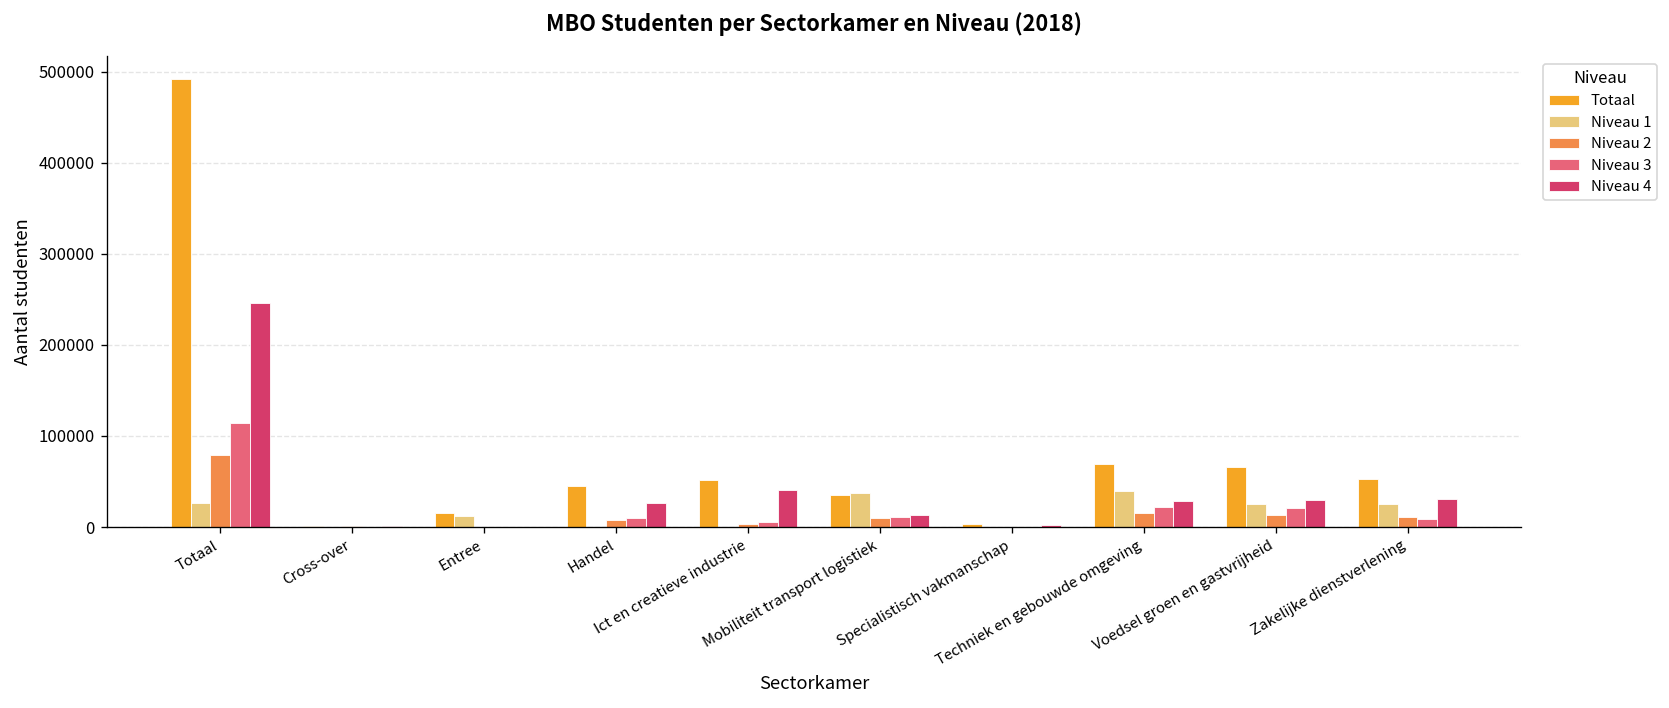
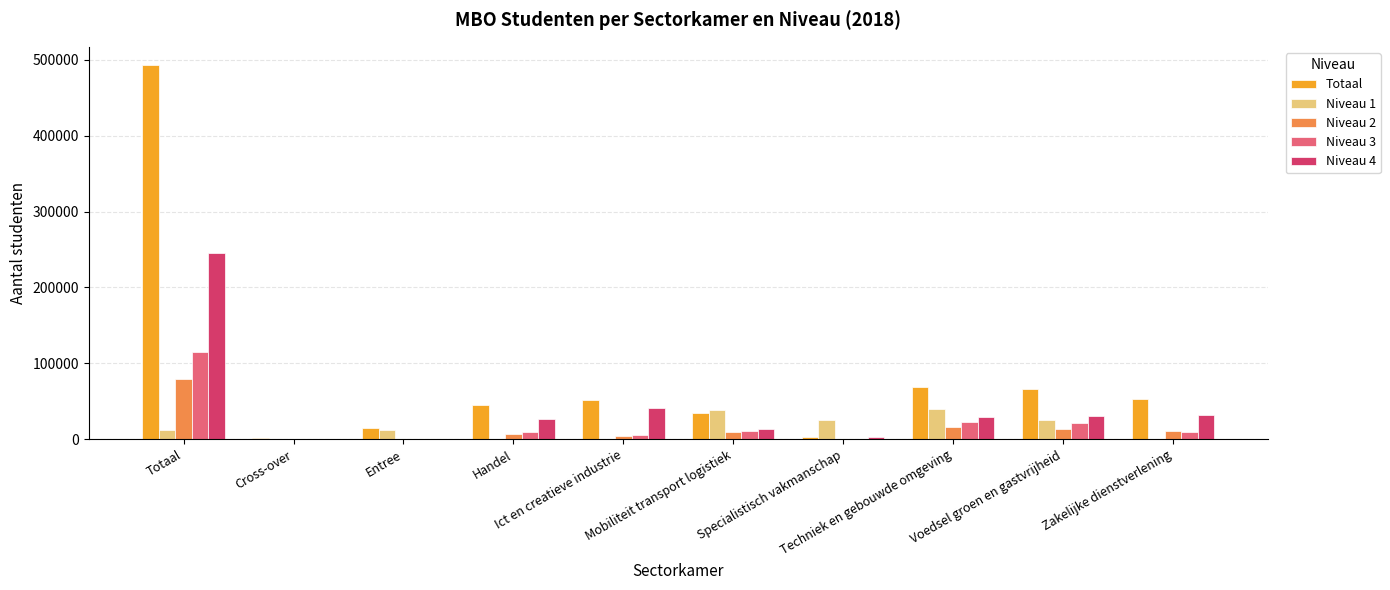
Niveau 1, Totaal: 30000 -> 10000
Niveau 1, Specialistisch vakmanschap: 0 -> 30000
Niveau 1, Zakelijke dienstverlening: 30000 -> 0
